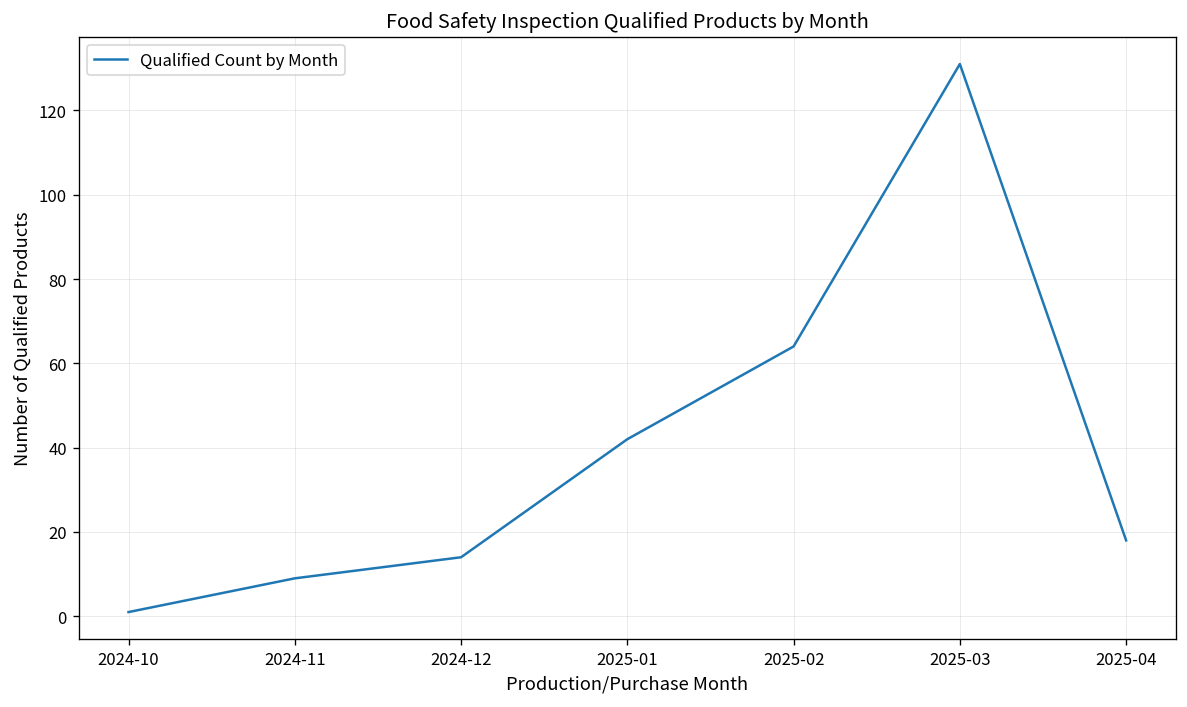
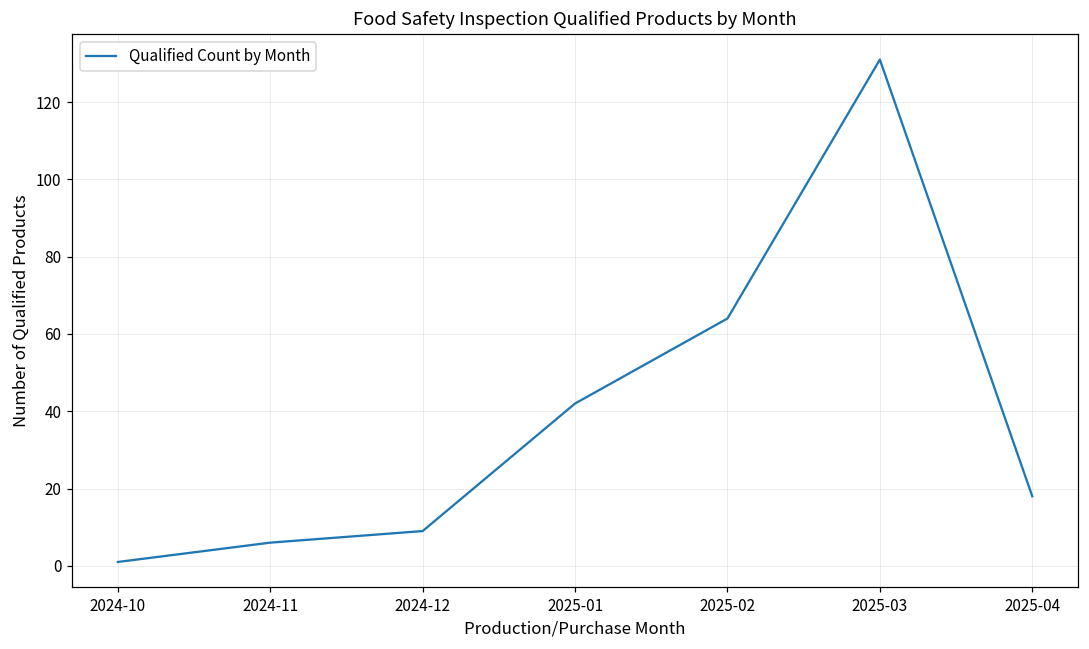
2024-11: 9 -> 6
2024-12: 14 -> 9
